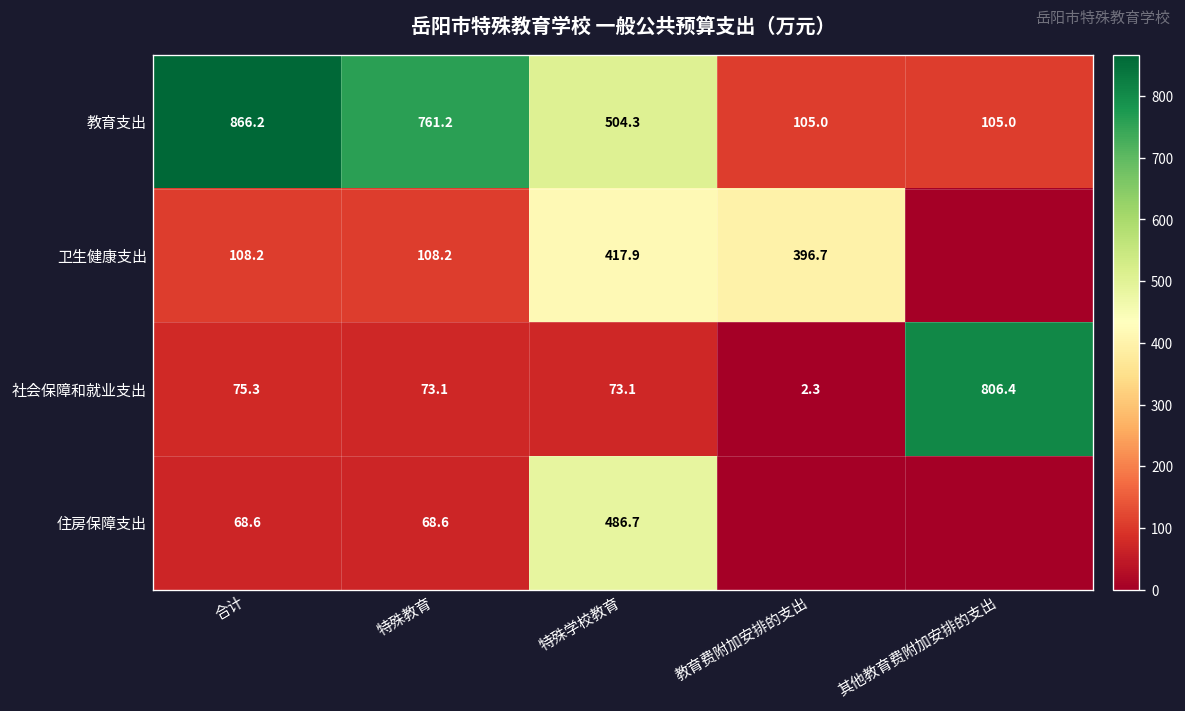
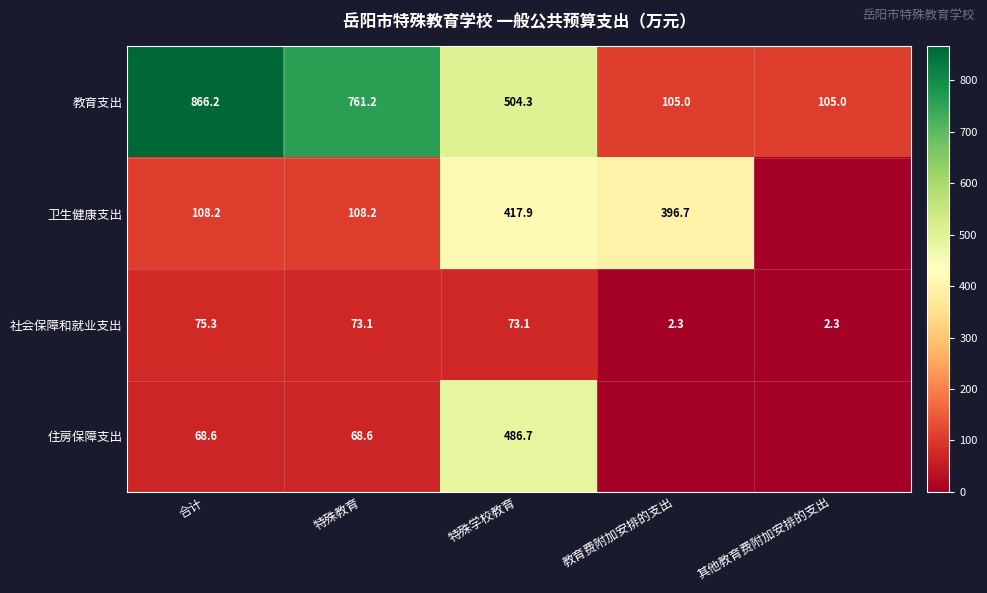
社会保障和就业支出, 其他教育费附加安排的支出: 806.4 -> 2.3
